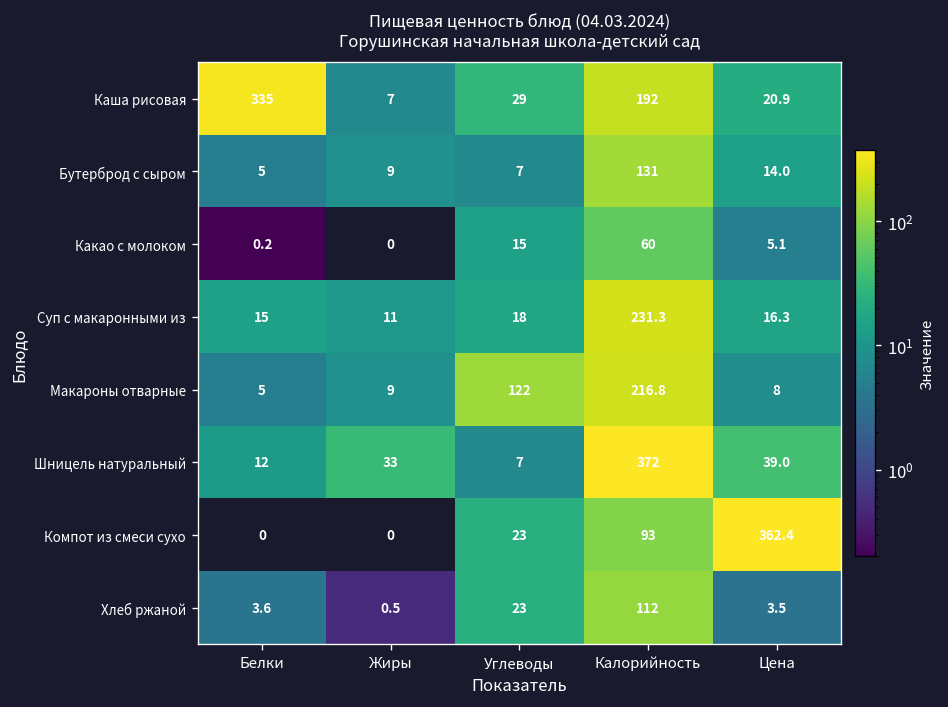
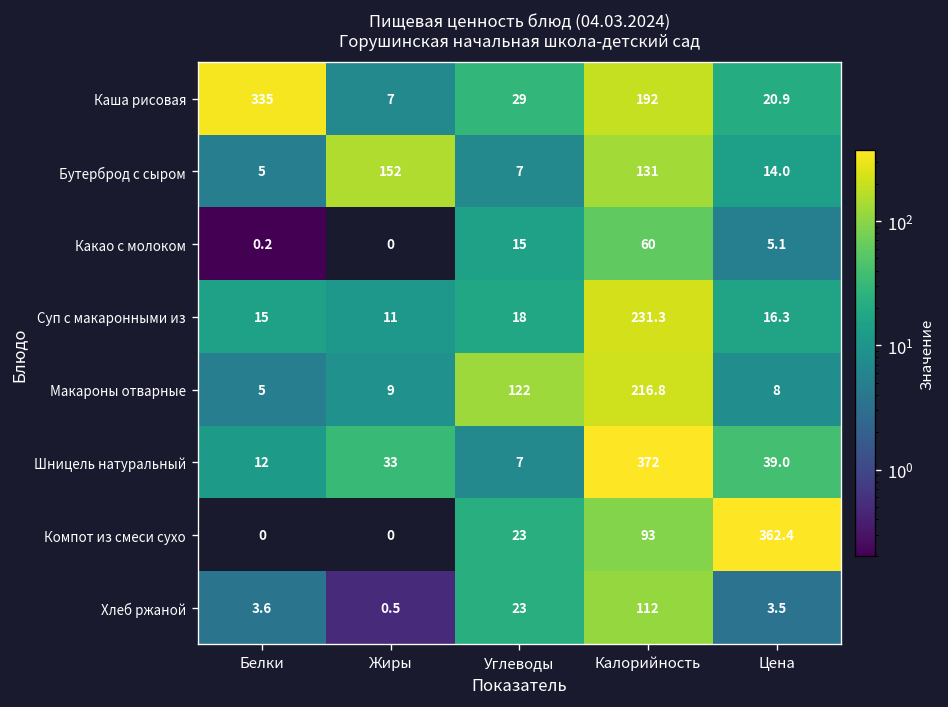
Бутерброд с сыром, Жиры: 9 -> 152
